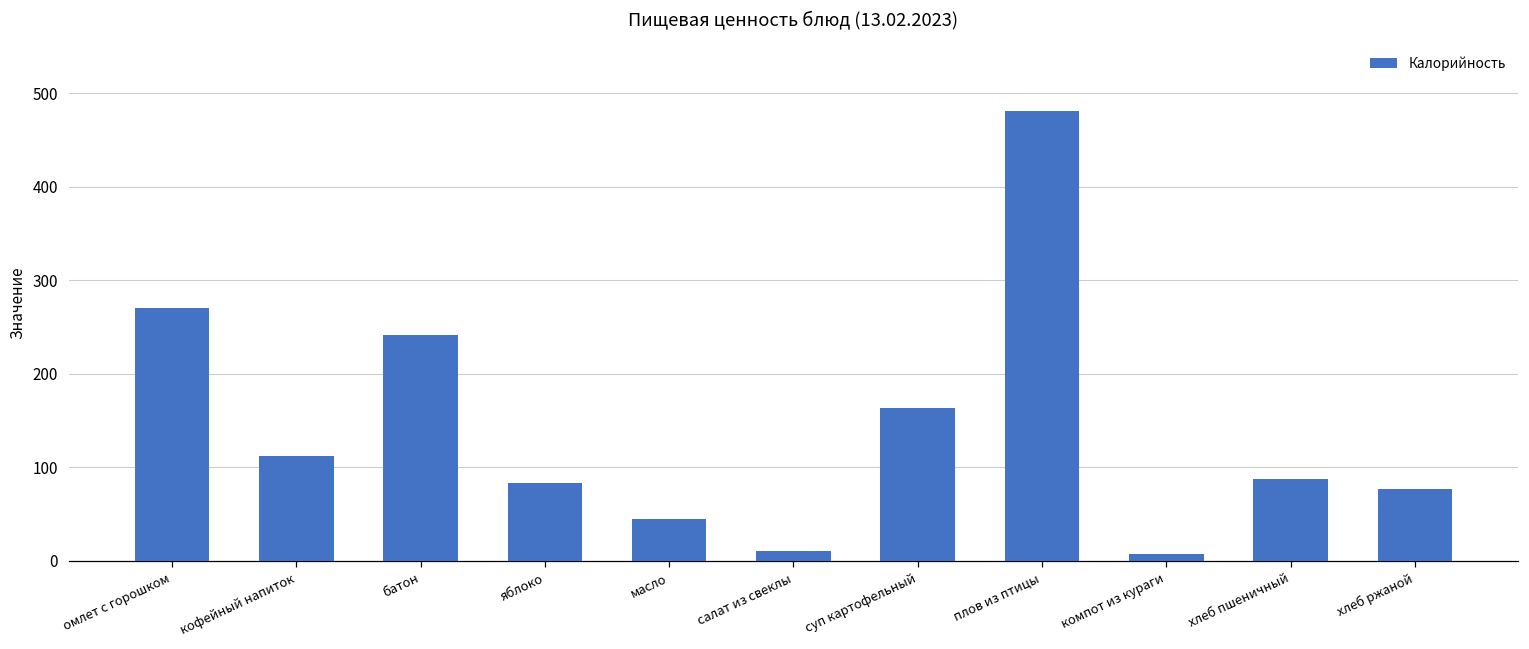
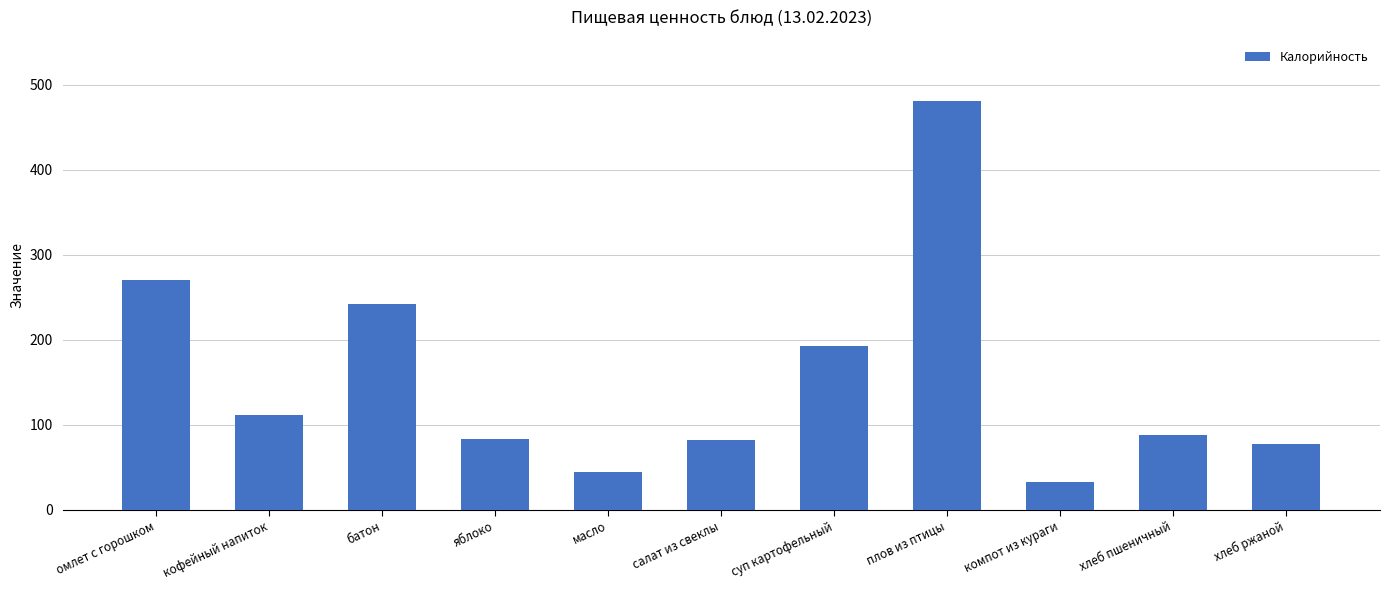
салат из свеклы: 10 -> 80
суп картофельный: 160 -> 190
компот из кураги: 10 -> 30
